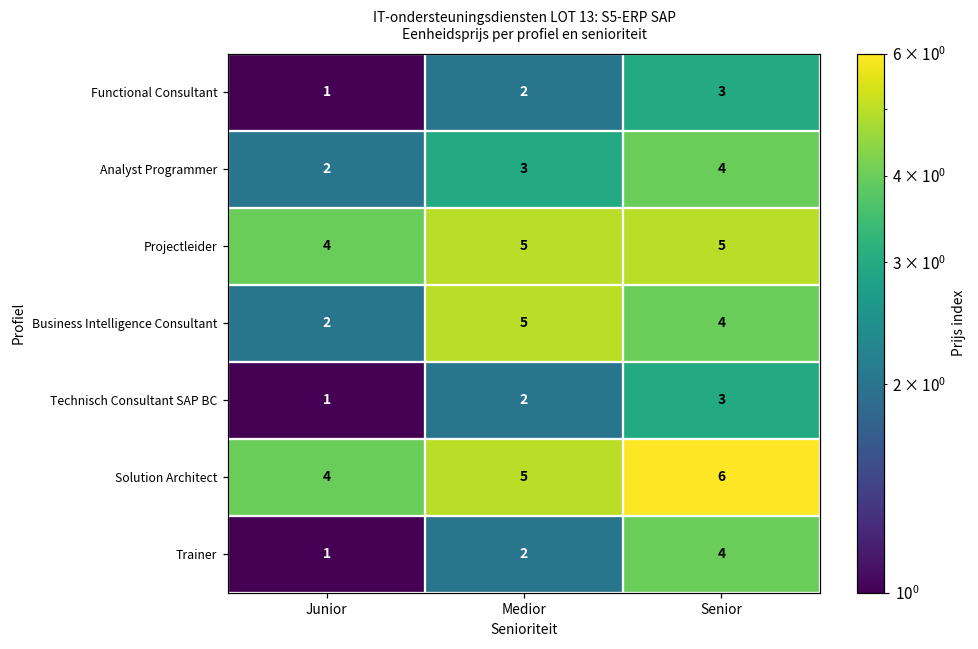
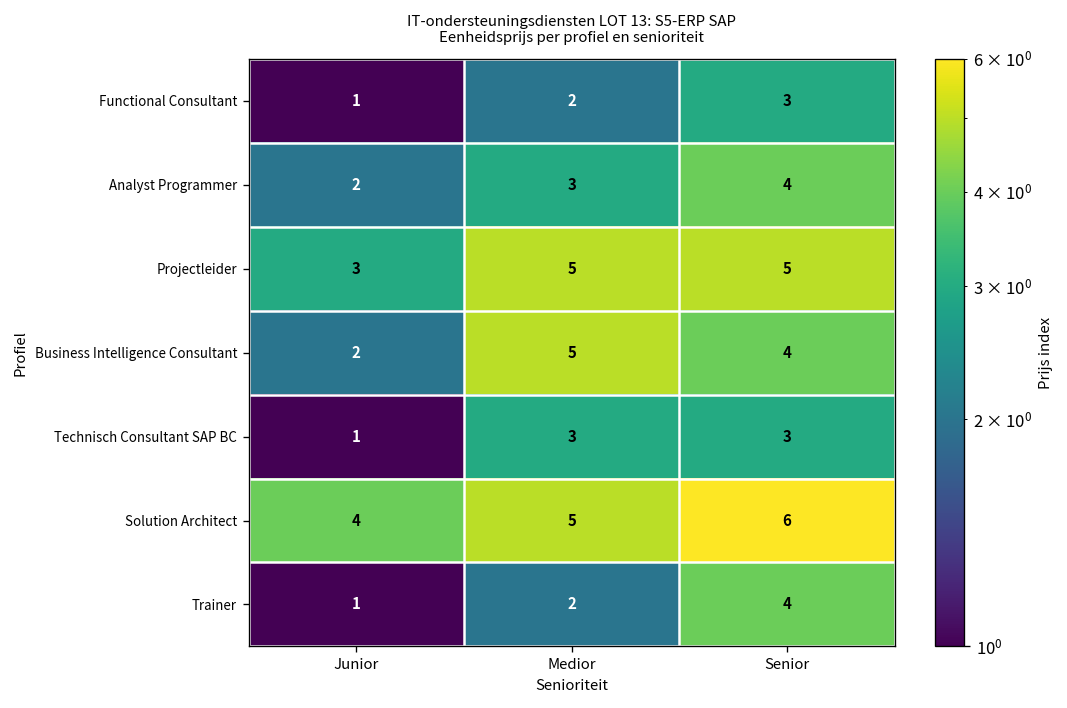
Projectleider, Junior: 4 -> 3
Technisch Consultant SAP BC, Medior: 2 -> 3
